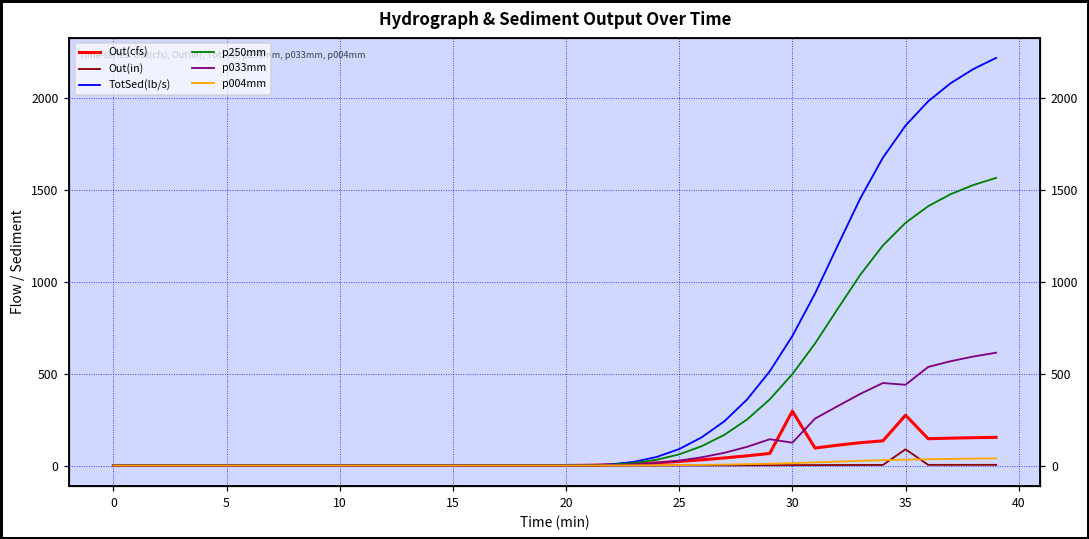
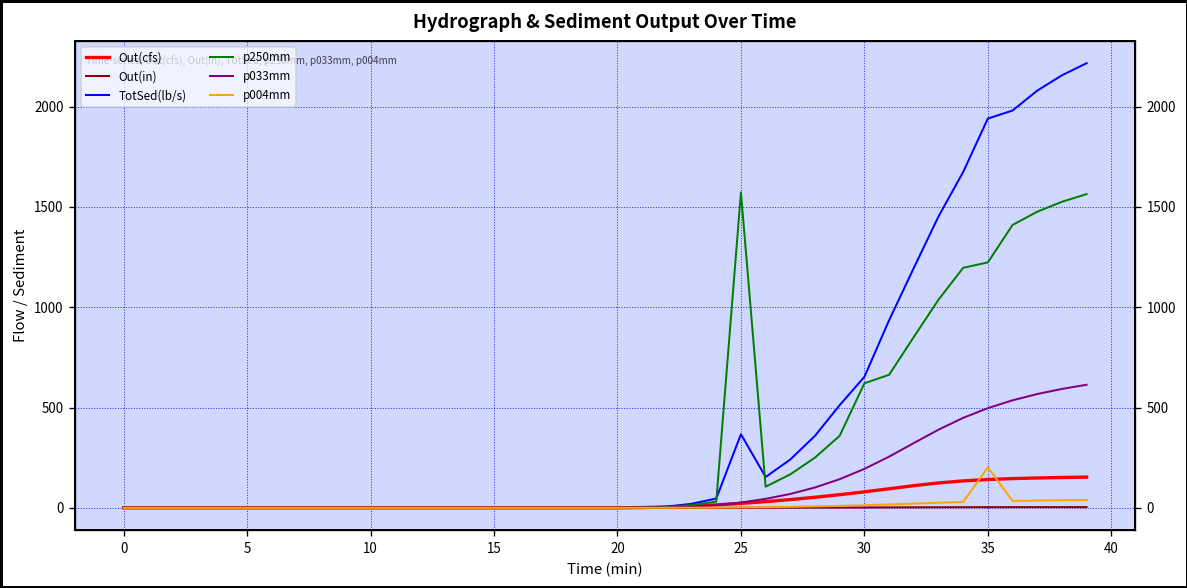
TotSed(lb/s), 25: 90 -> 370
p250mm, 25: 60 -> 1570
Out(cfs), 30: 300 -> 80
TotSed(lb/s), 30: 700 -> 650
p250mm, 30: 500 -> 620
p033mm, 30: 120 -> 190
Out(cfs), 35: 270 -> 140
Out(in), 35: 90 -> 0
TotSed(lb/s), 35: 1850 -> 1940
p250mm, 35: 1320 -> 1220
p033mm, 35: 440 -> 500
p004mm, 35: 30 -> 200
